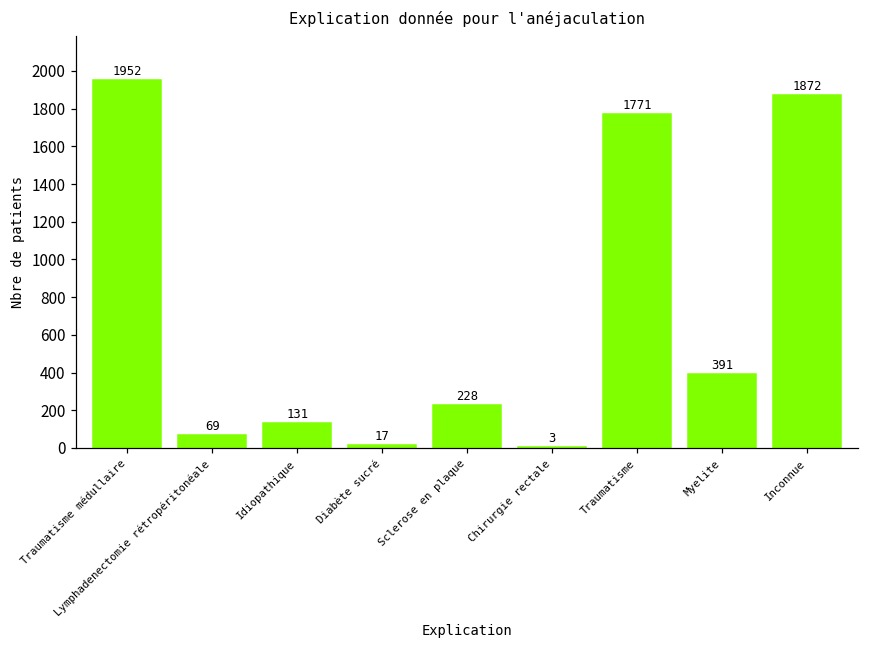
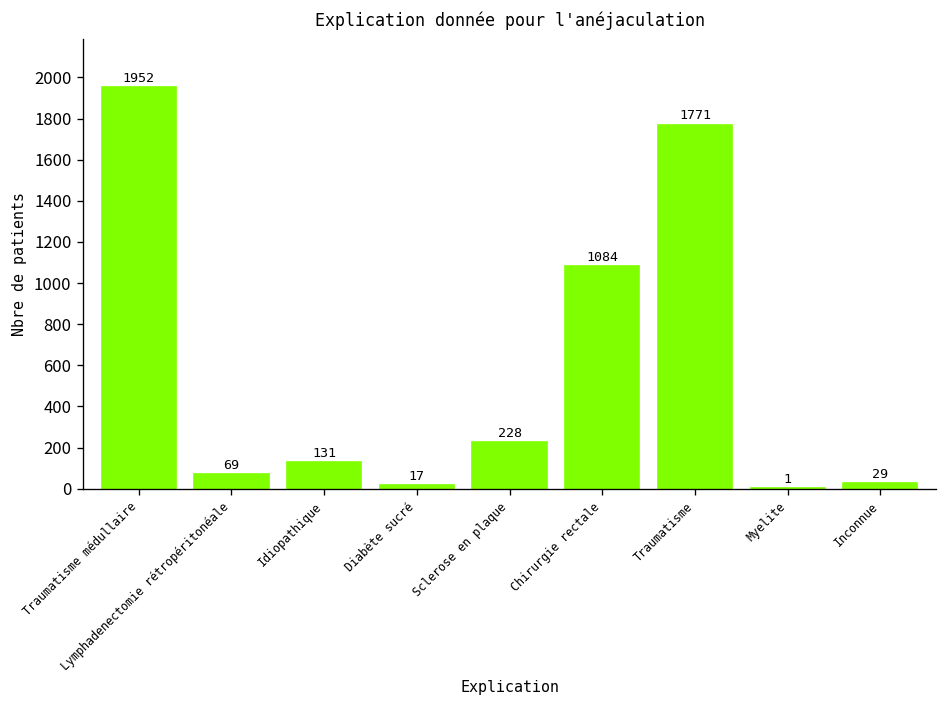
Chirurgie rectale: 3 -> 1084
Myelite: 391 -> 1
Inconnue: 1872 -> 29
